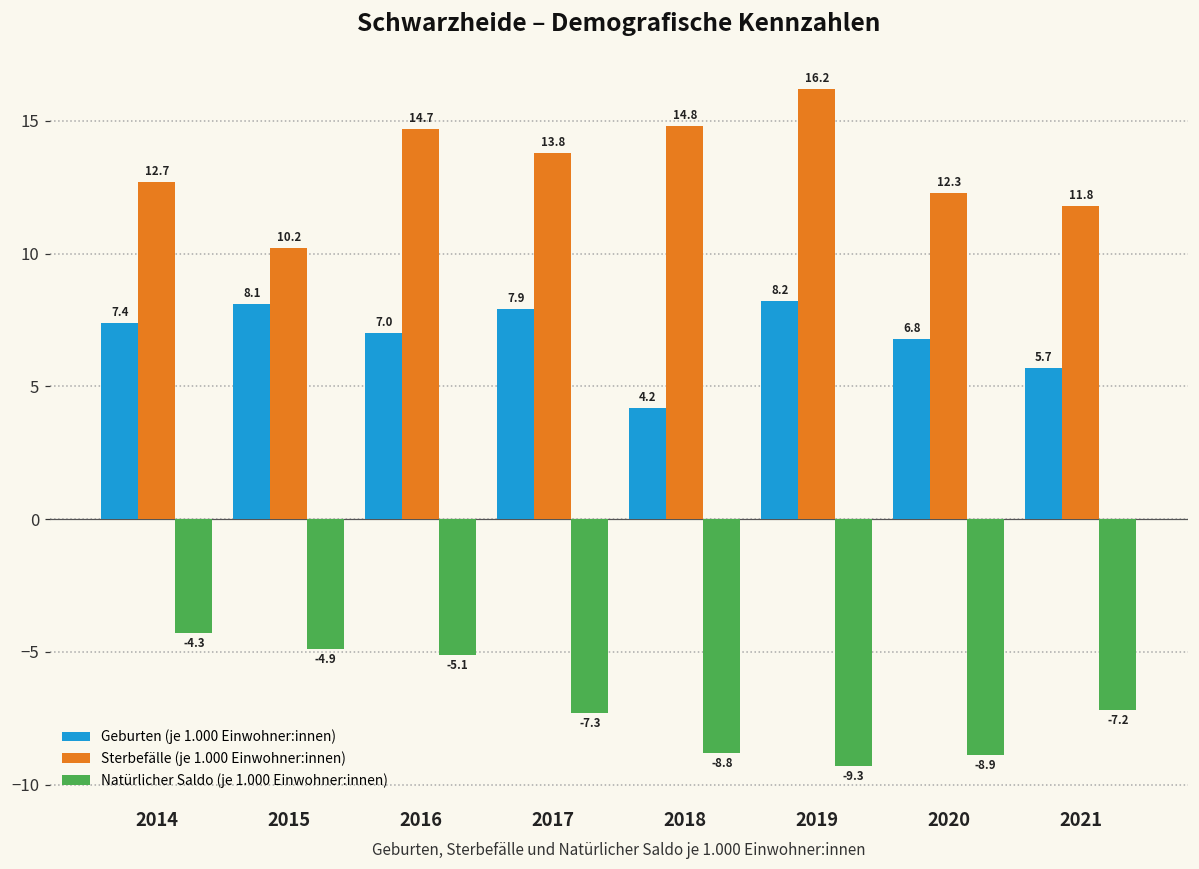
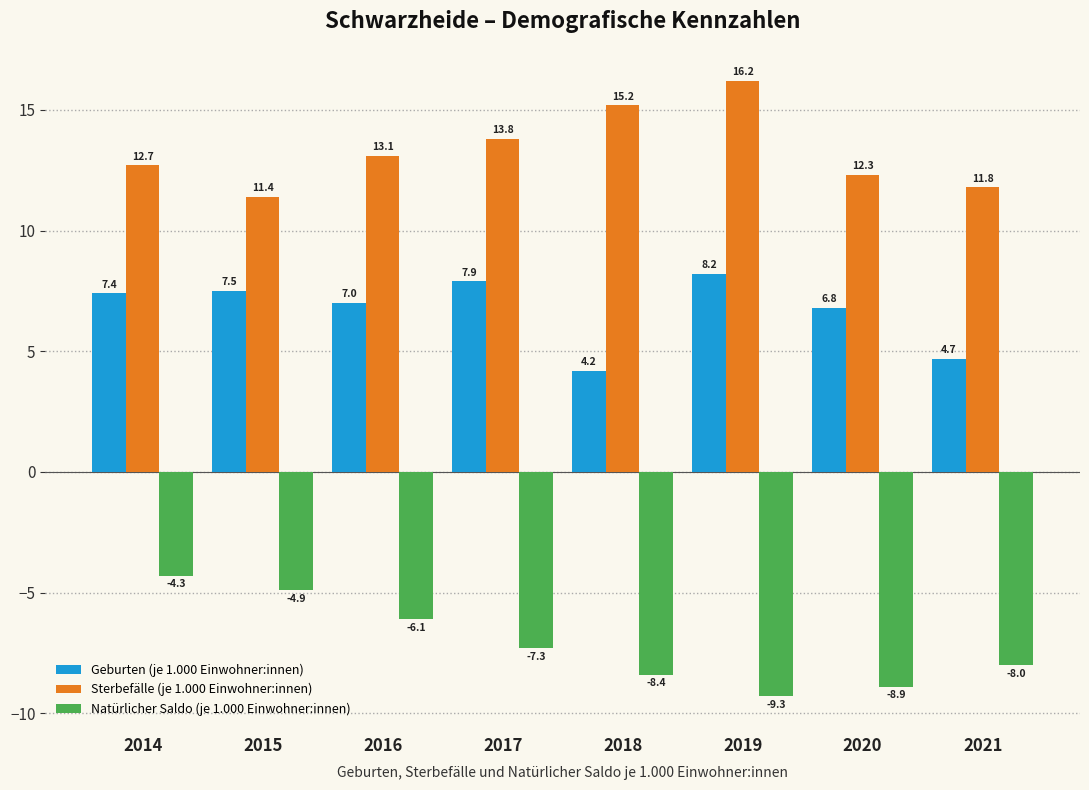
Geburten (je 1.000 Einwohner:innen), 2015: 8.1 -> 7.5
Sterbefälle (je 1.000 Einwohner:innen), 2015: 10.2 -> 11.4
Sterbefälle (je 1.000 Einwohner:innen), 2016: 14.7 -> 13.1
Natürlicher Saldo (je 1.000 Einwohner:innen), 2016: -5.1 -> -6.1
Sterbefälle (je 1.000 Einwohner:innen), 2018: 14.8 -> 15.2
Natürlicher Saldo (je 1.000 Einwohner:innen), 2018: -8.8 -> -8.4
Geburten (je 1.000 Einwohner:innen), 2021: 5.7 -> 4.7
Natürlicher Saldo (je 1.000 Einwohner:innen), 2021: -7.2 -> -8.0
